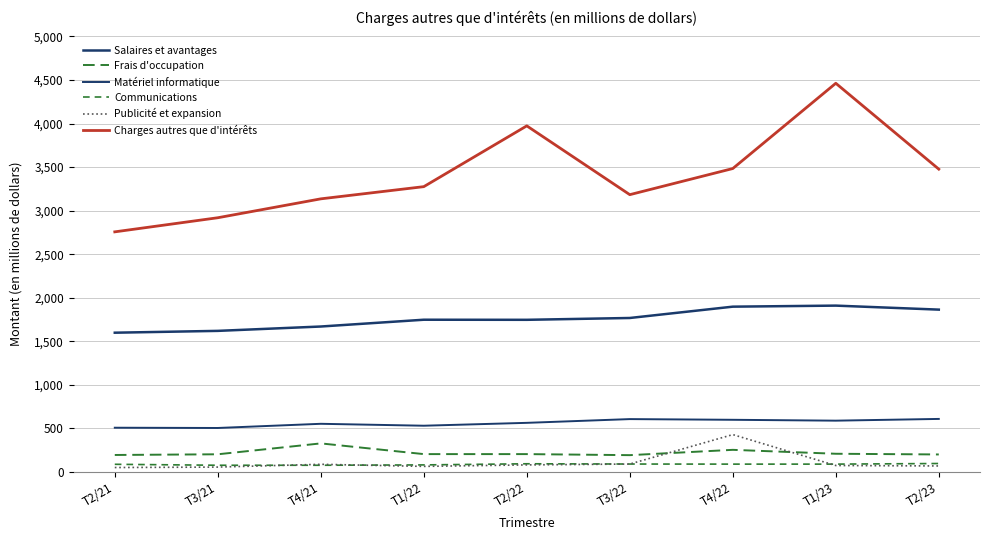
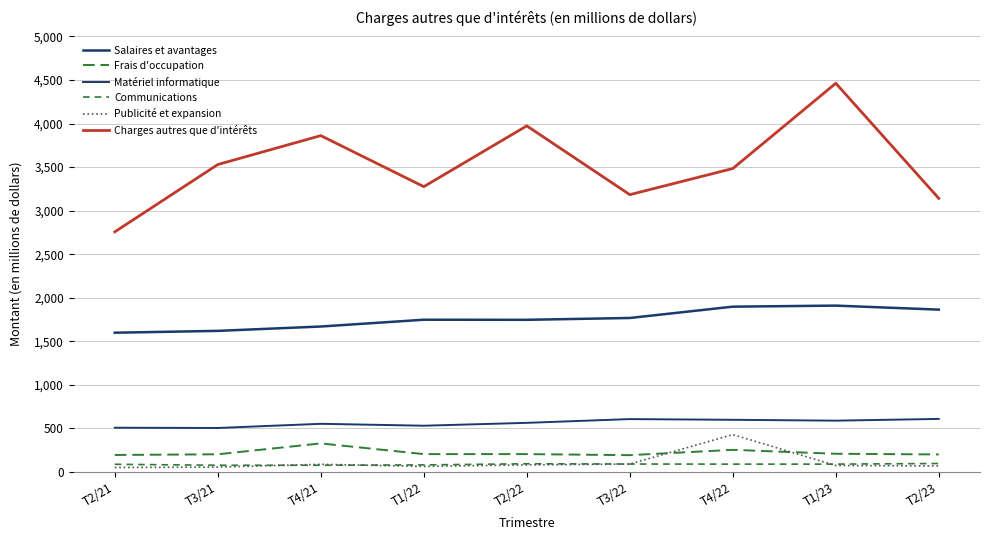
Charges autres que d'intérêts, T3/21: 2,900 -> 3,500
Charges autres que d'intérêts, T4/21: 3,100 -> 3,900
Charges autres que d'intérêts, T2/23: 3,500 -> 3,100
